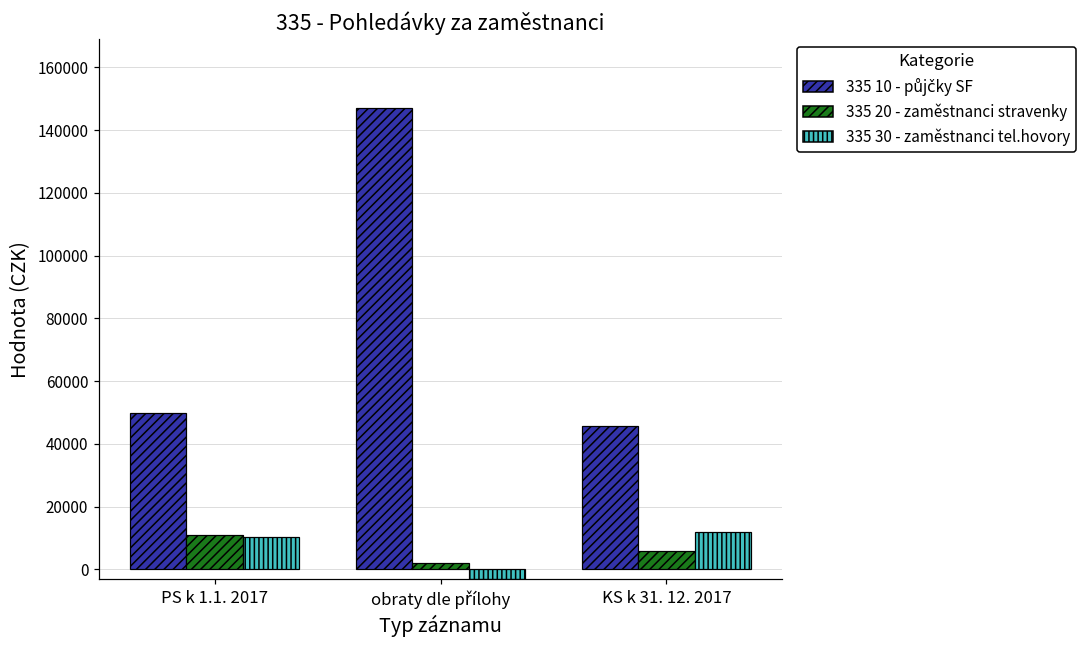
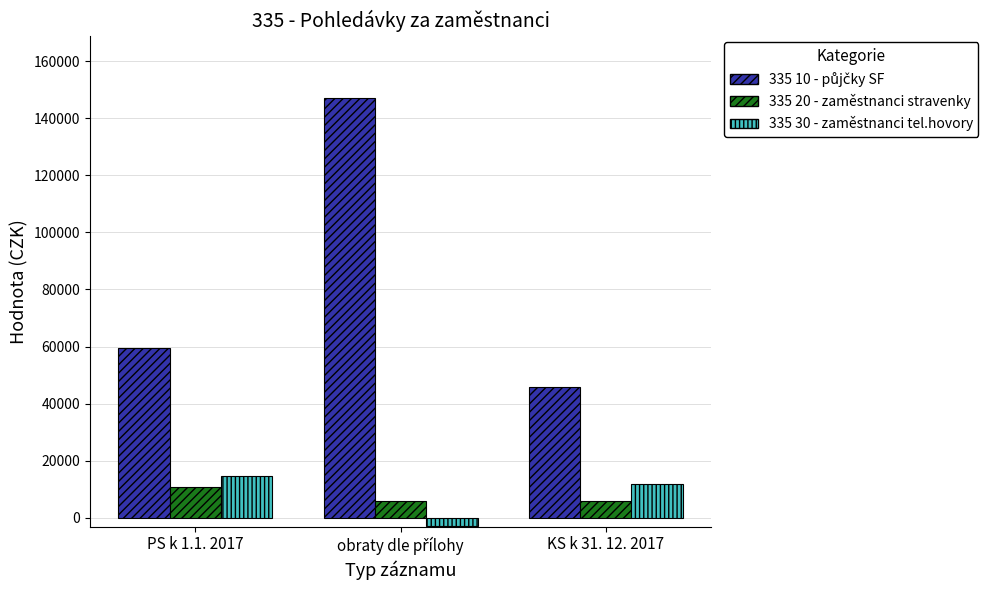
335 10 - půjčky SF, PS k 1.1. 2017: 50000 -> 60000
335 30 - zaměstnanci tel.hovory, PS k 1.1. 2017: 10000 -> 15000
335 20 - zaměstnanci stravenky, obraty dle přílohy: 2000 -> 6000
